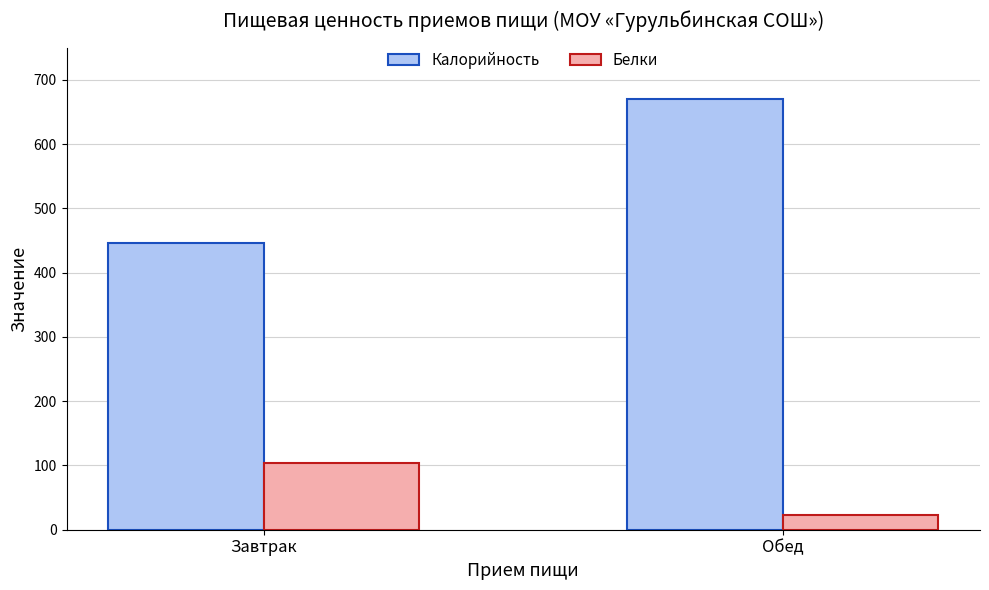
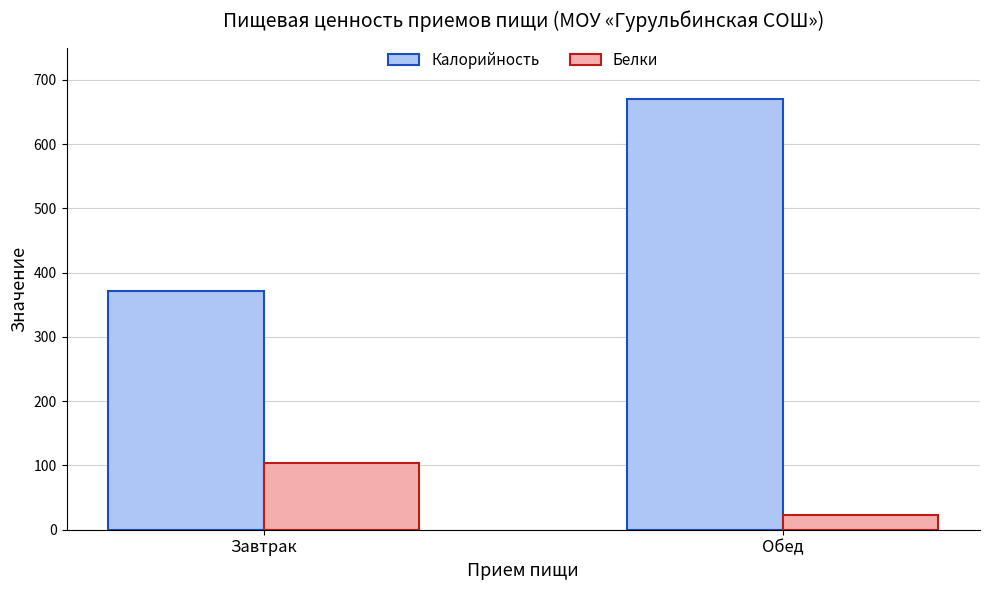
Калорийность, Завтрак: 450 -> 370
